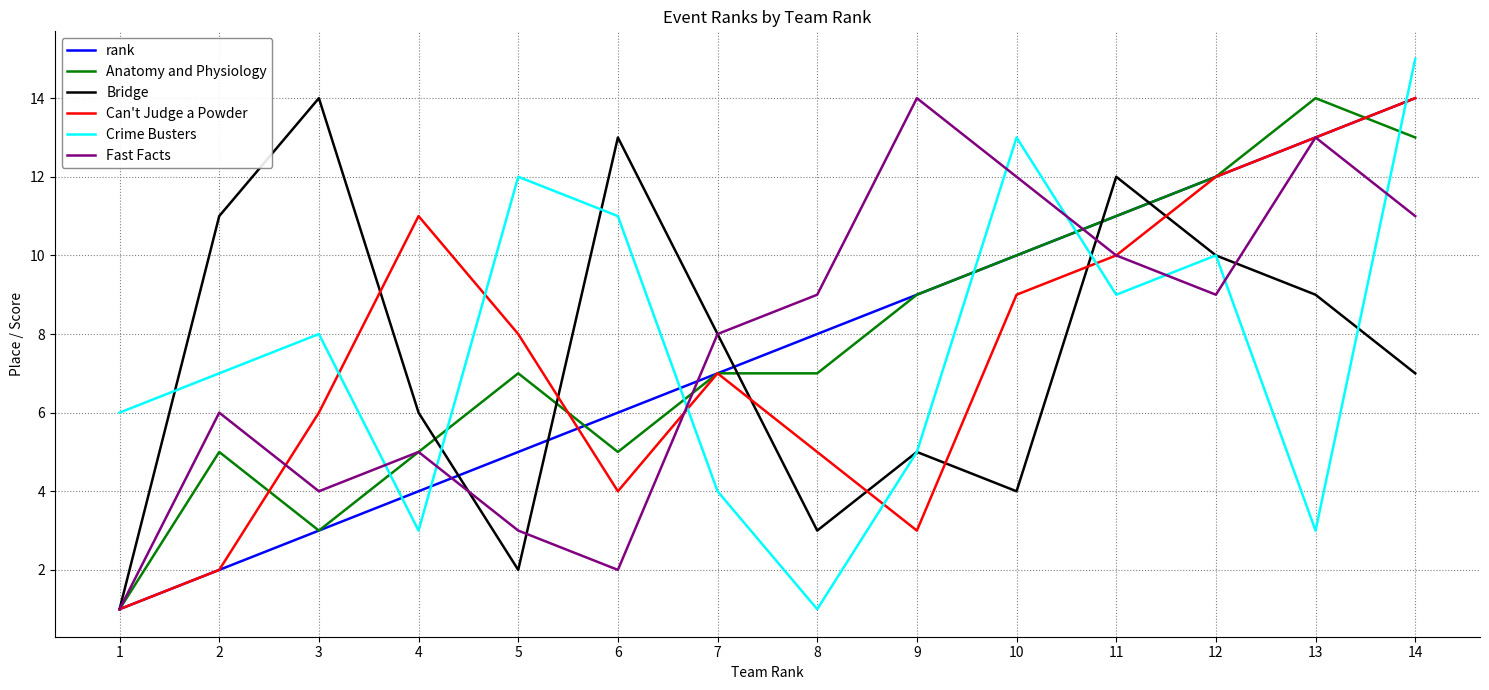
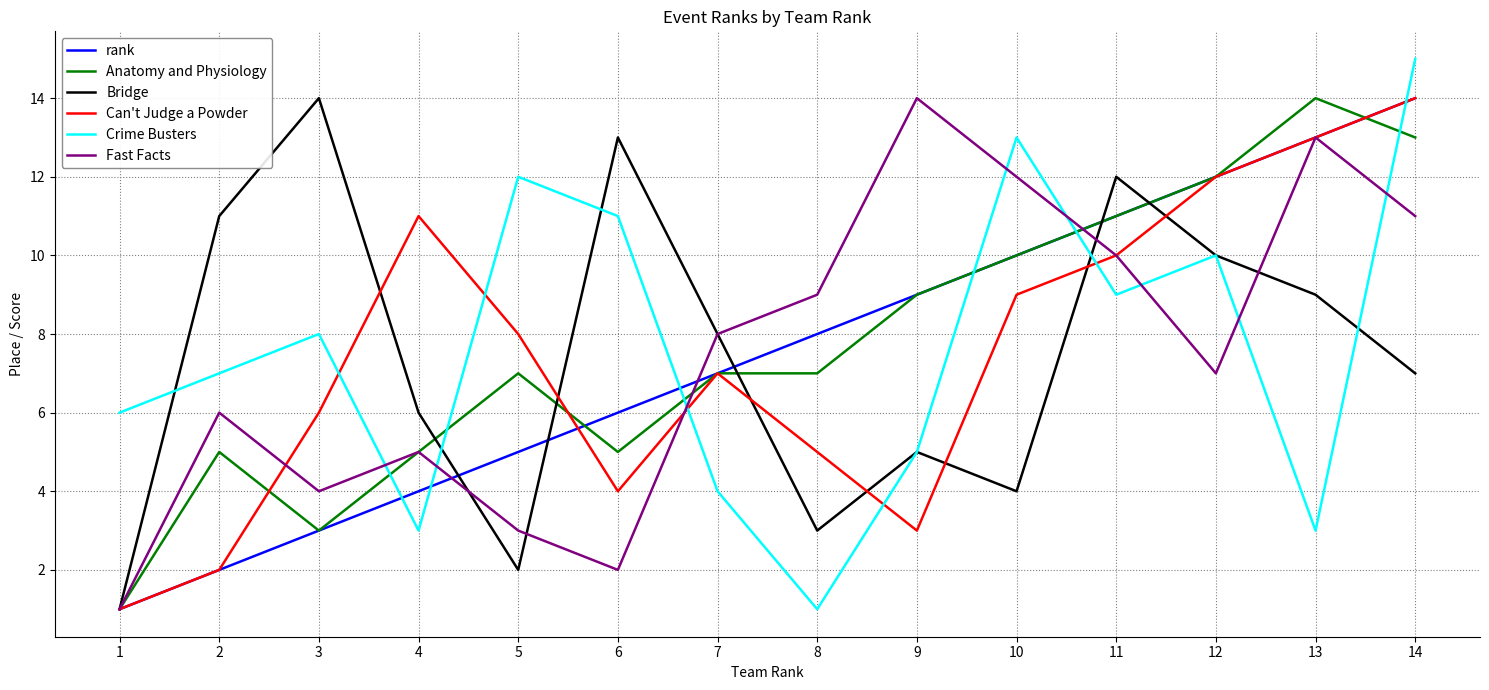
Fast Facts, 12: 9 -> 7
